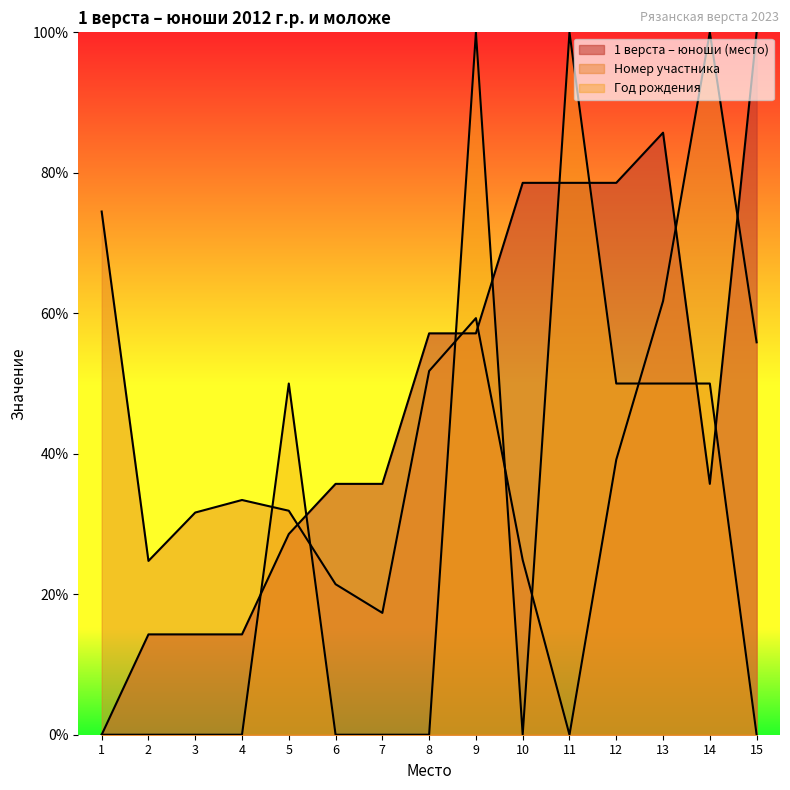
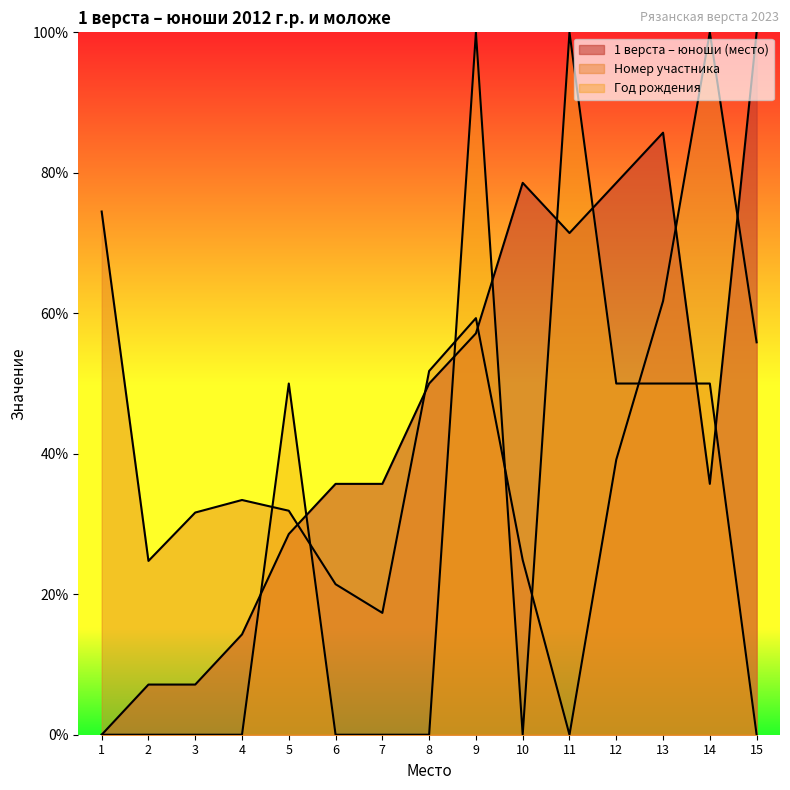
1 верста – юноши (место), 2: 14% -> 7%
1 верста – юноши (место), 3: 14% -> 7%
1 верста – юноши (место), 8: 57% -> 50%
1 верста – юноши (место), 11: 79% -> 71%
